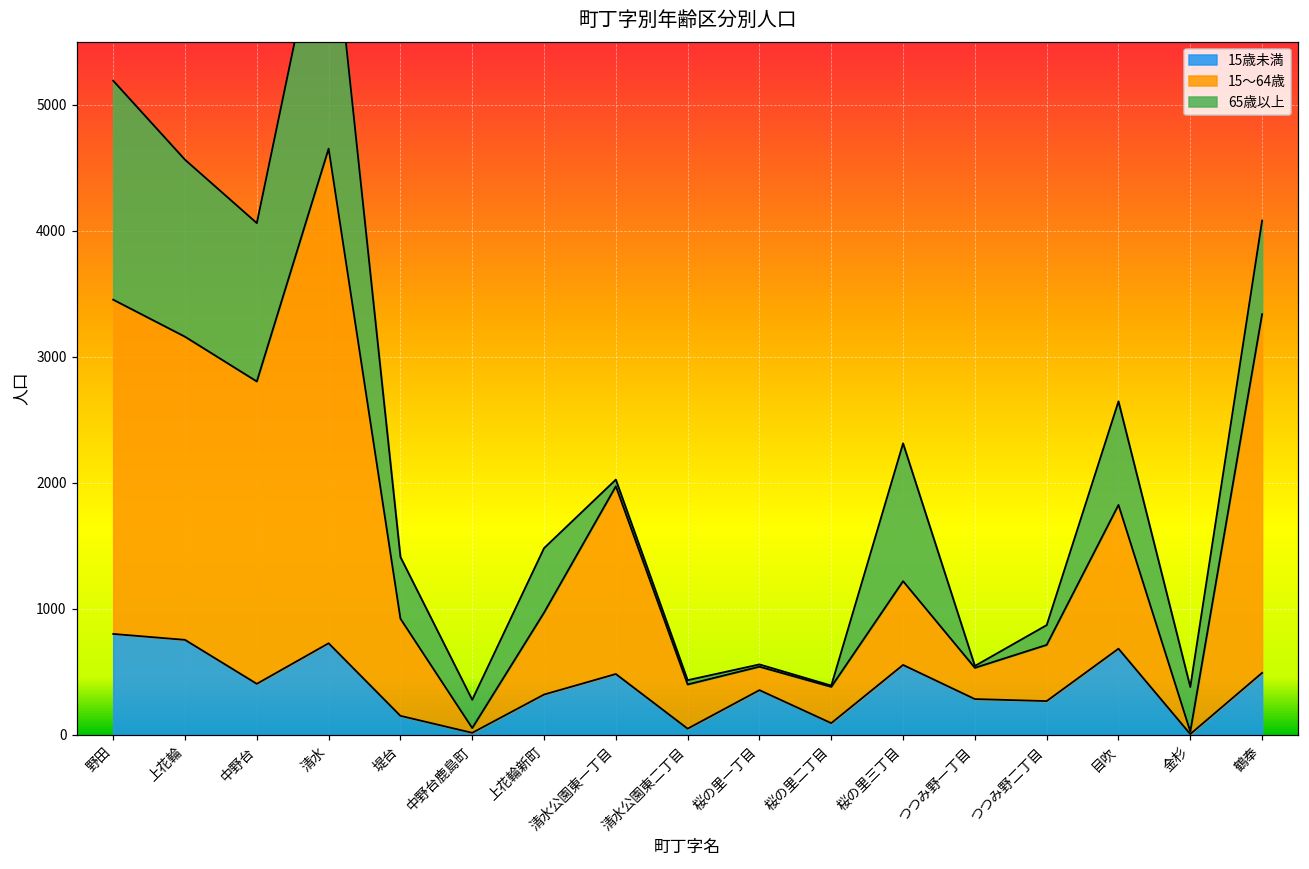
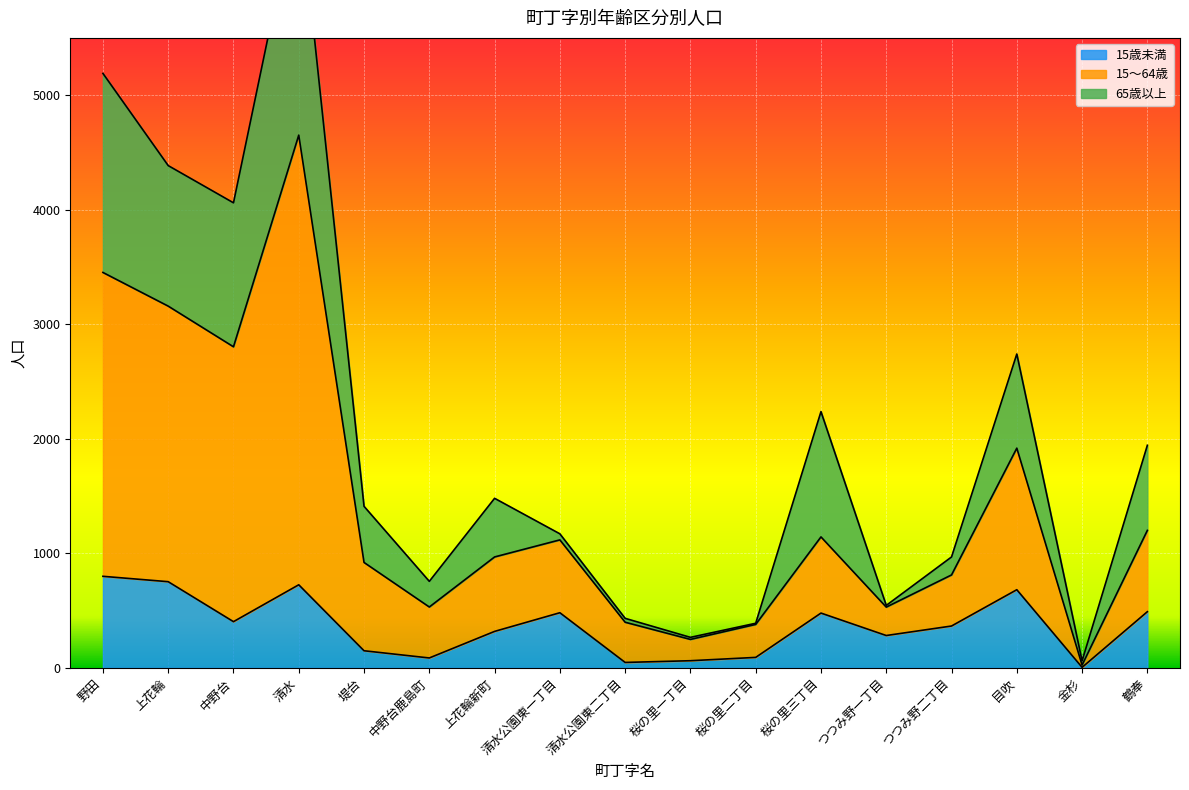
65歳以上, 上花輪: 1410 -> 1230
15歳未満, 中野台鹿島町: 10 -> 90
15～64歳, 中野台鹿島町: 40 -> 450
15～64歳, 清水公園東一丁目: 1490 -> 640
15歳未満, 桜の里一丁目: 350 -> 60
15歳未満, 桜の里三丁目: 550 -> 480
15歳未満, つつみ野二丁目: 270 -> 370
15～64歳, 目吹: 1140 -> 1240
65歳以上, 金杉: 350 -> 40
15～64歳, 鶴奉: 2850 -> 710
